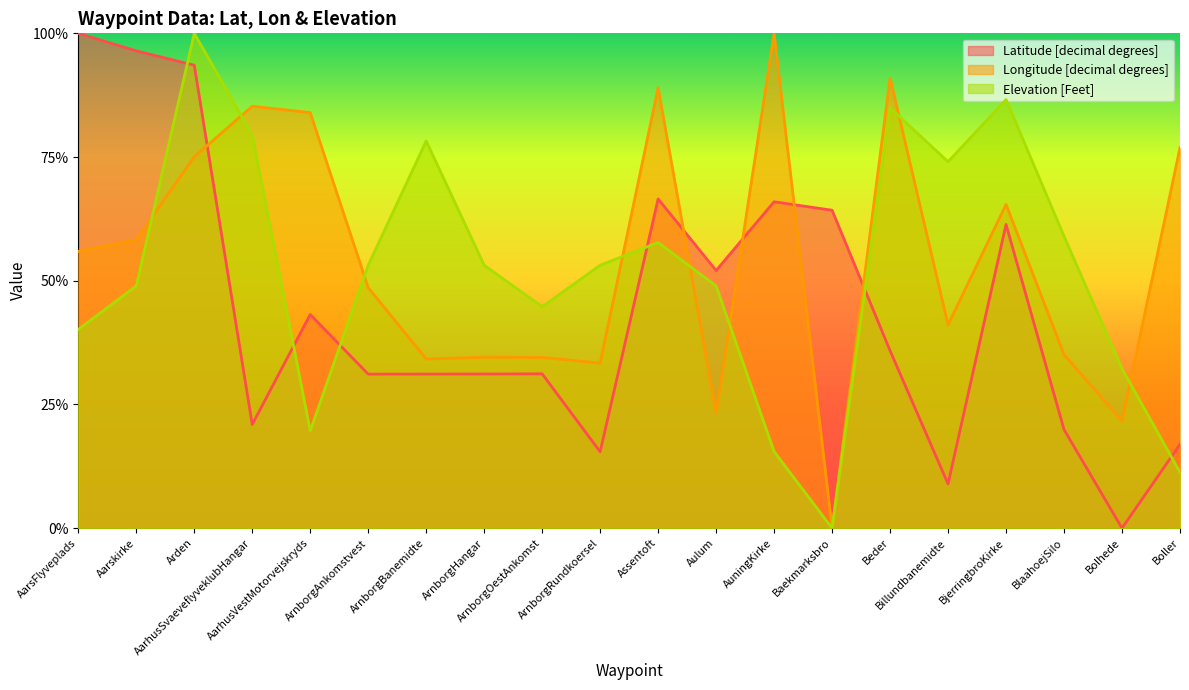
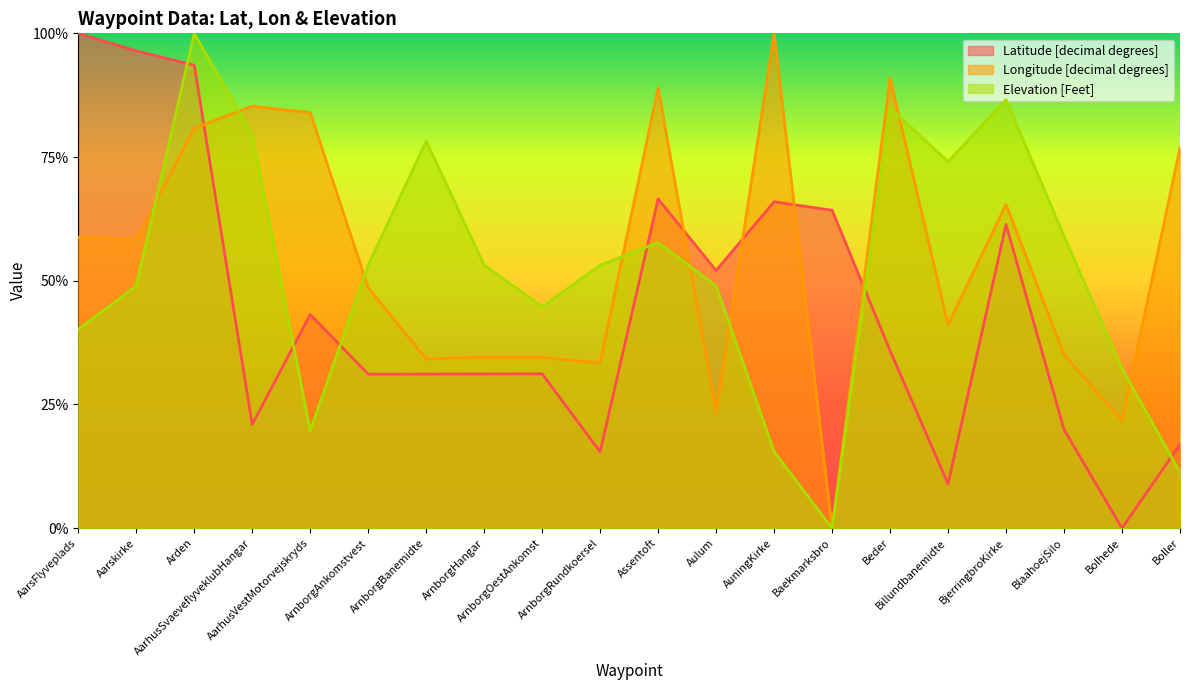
Longitude [decimal degrees], AarsFlyveplads: 56% -> 59%
Longitude [decimal degrees], Arden: 75% -> 81%
